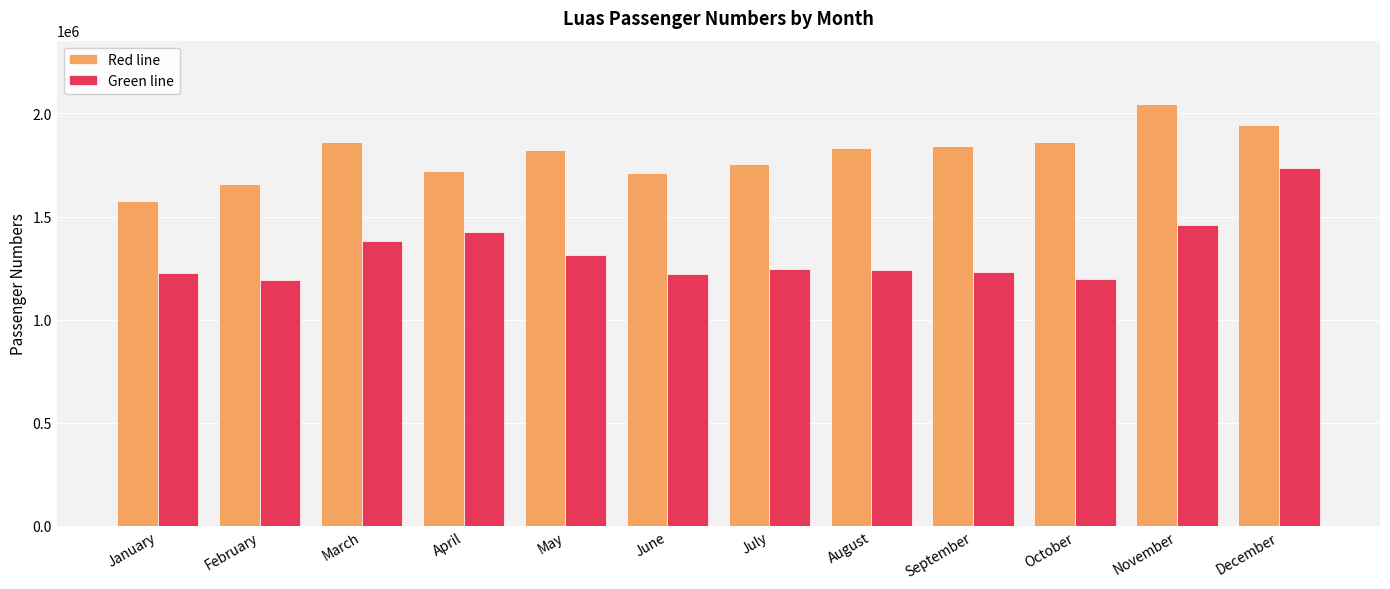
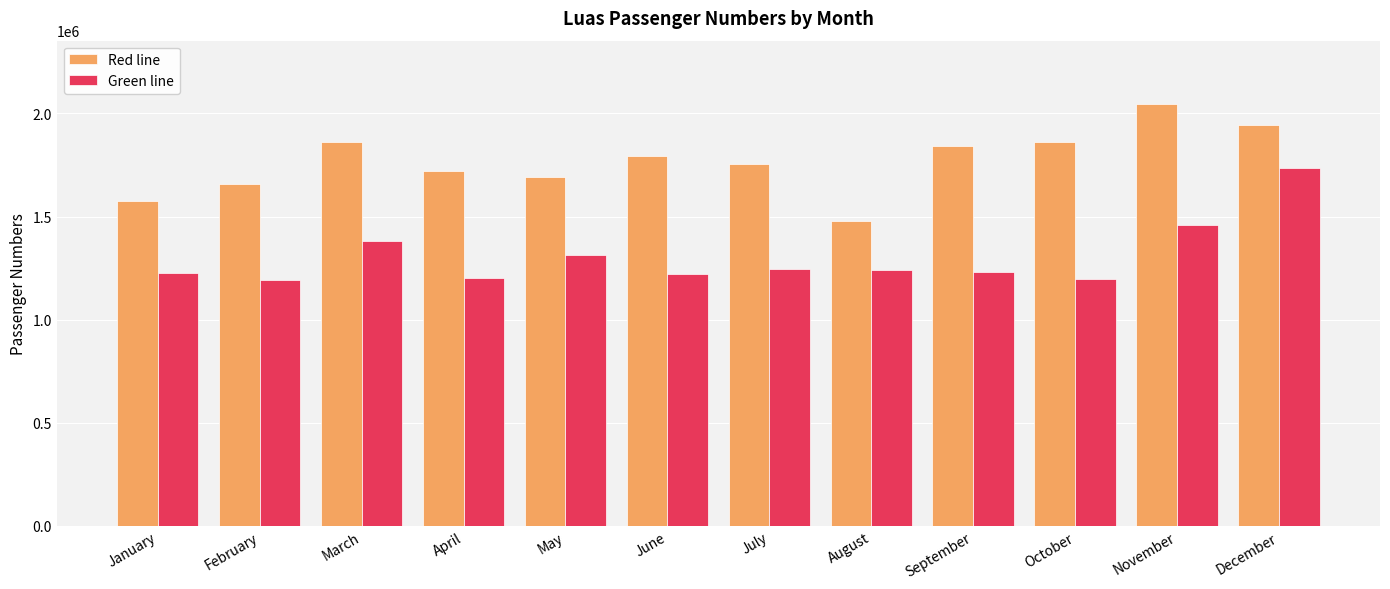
Green line, April: 1420000 -> 1200000
Red line, May: 1820000 -> 1690000
Red line, June: 1710000 -> 1790000
Red line, August: 1830000 -> 1480000
